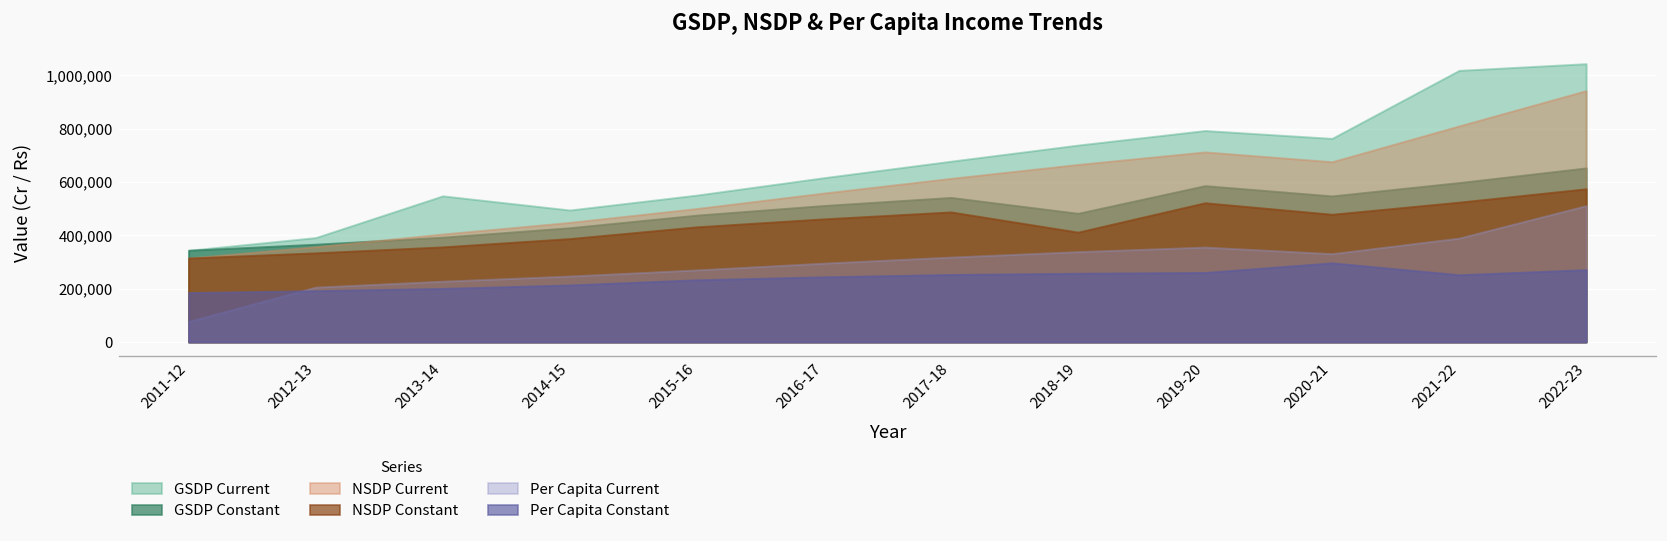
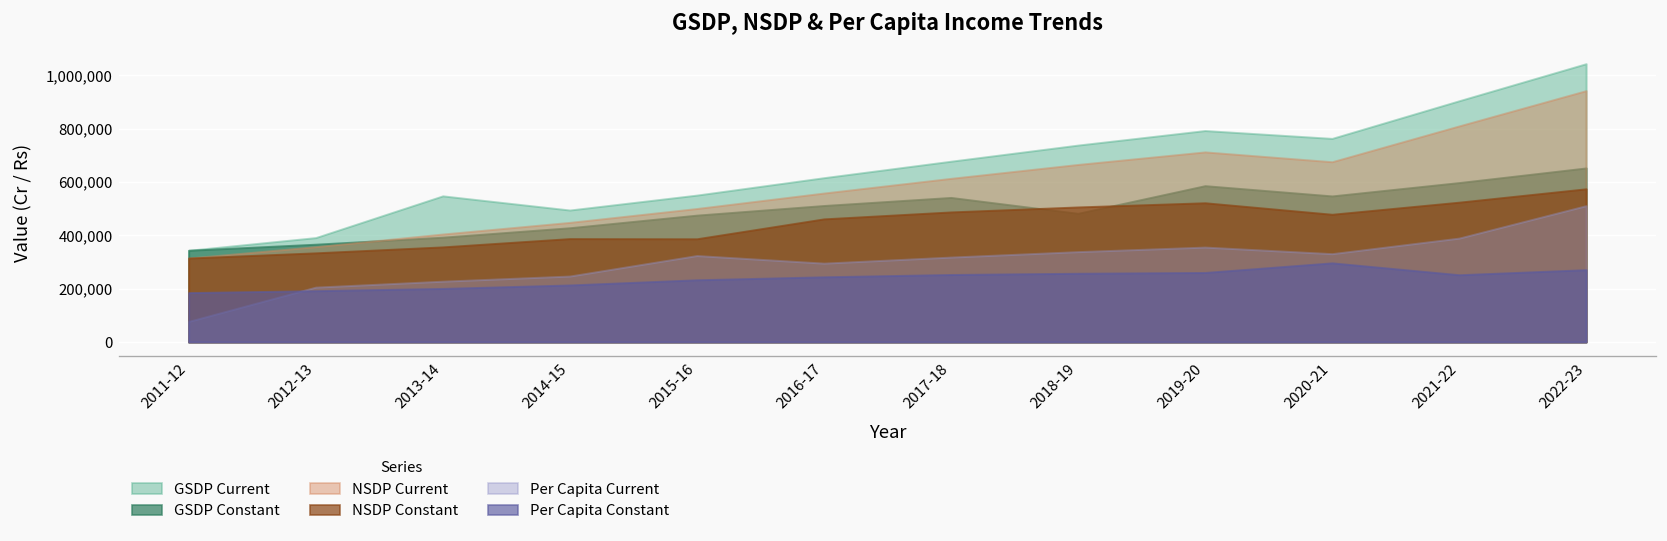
NSDP Constant, 2015-16: 430,000 -> 390,000
Per Capita Current, 2015-16: 270,000 -> 320,000
NSDP Constant, 2018-19: 410,000 -> 510,000
GSDP Current, 2021-22: 1,020,000 -> 900,000
